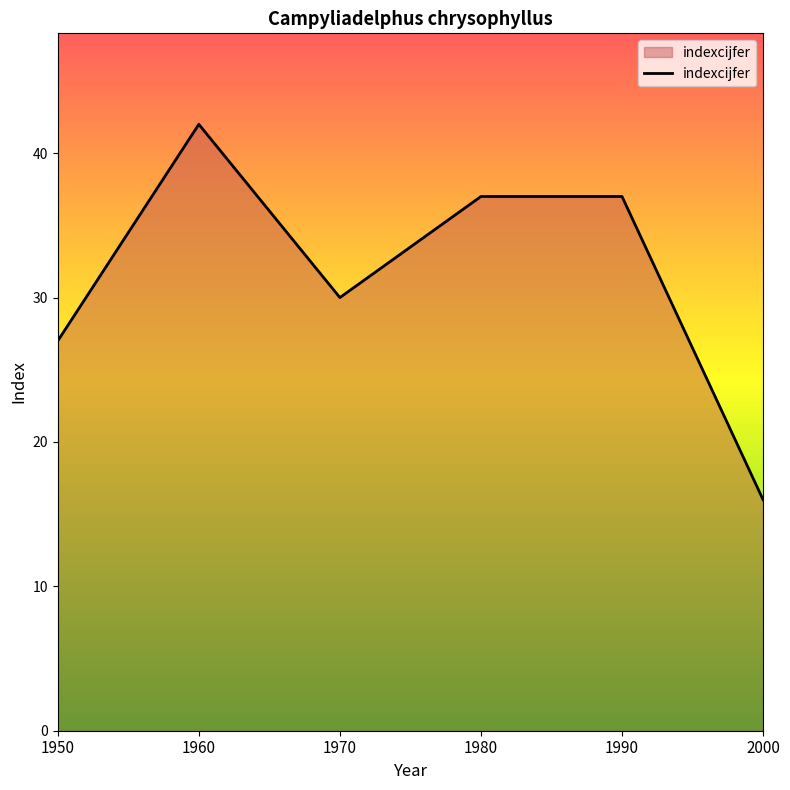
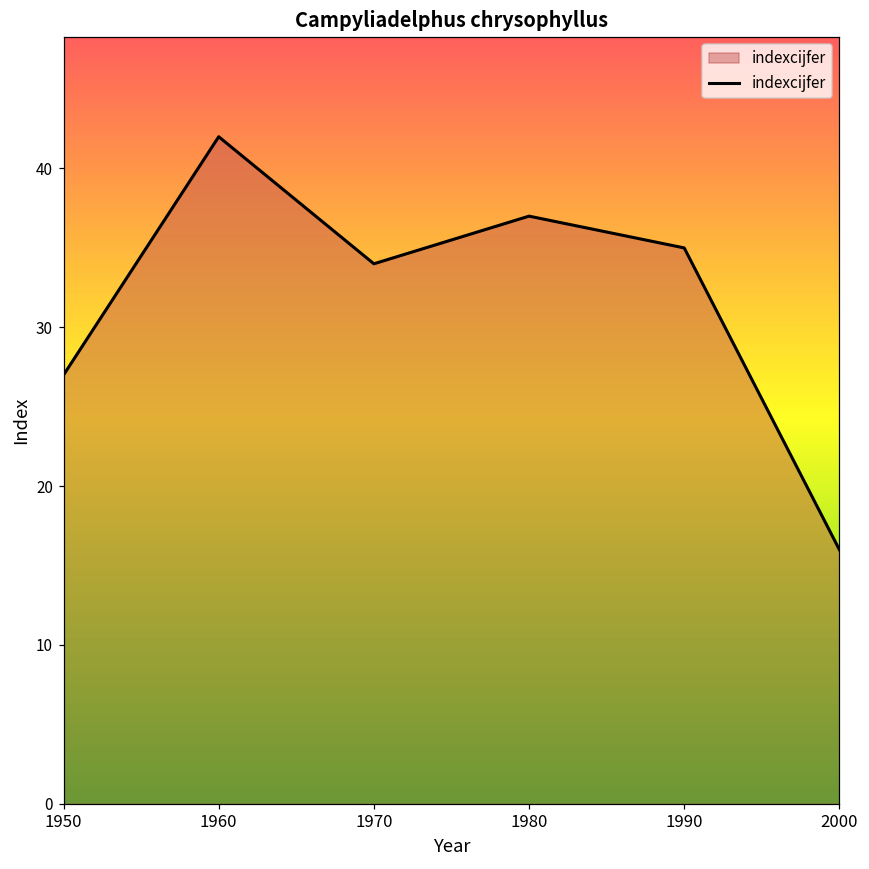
1970: 30 -> 34
1990: 37 -> 35
